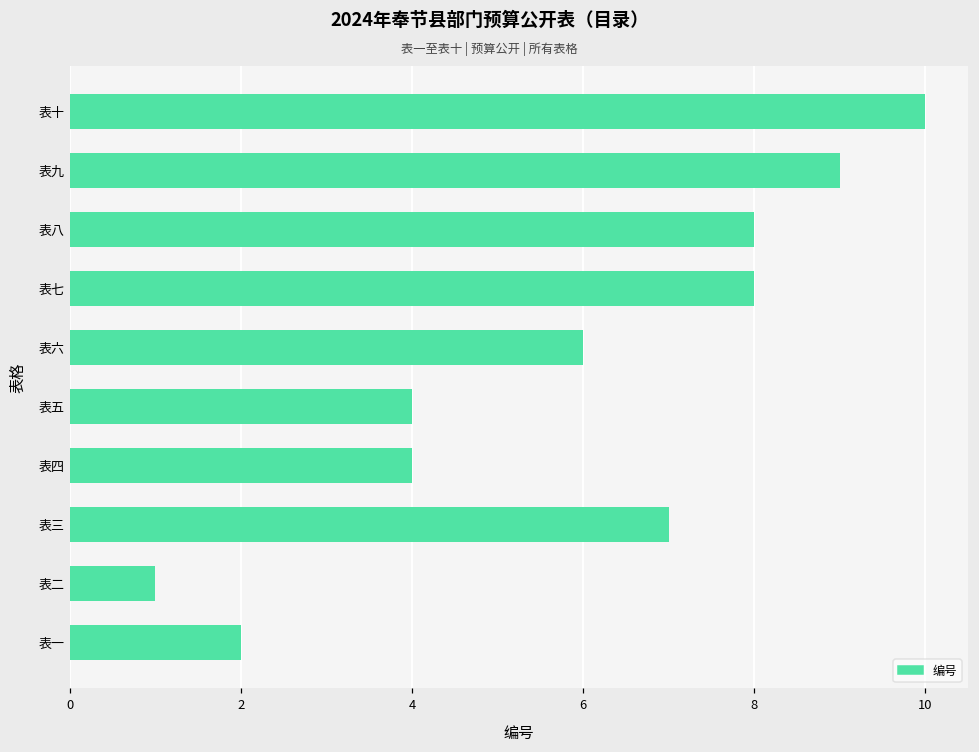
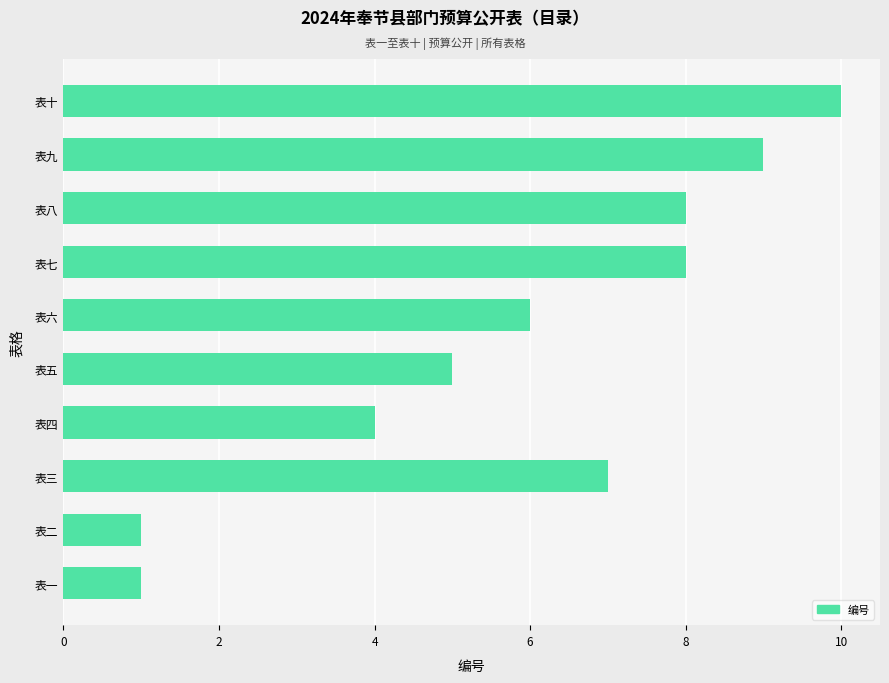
表五: 4 -> 5
表一: 2 -> 1
